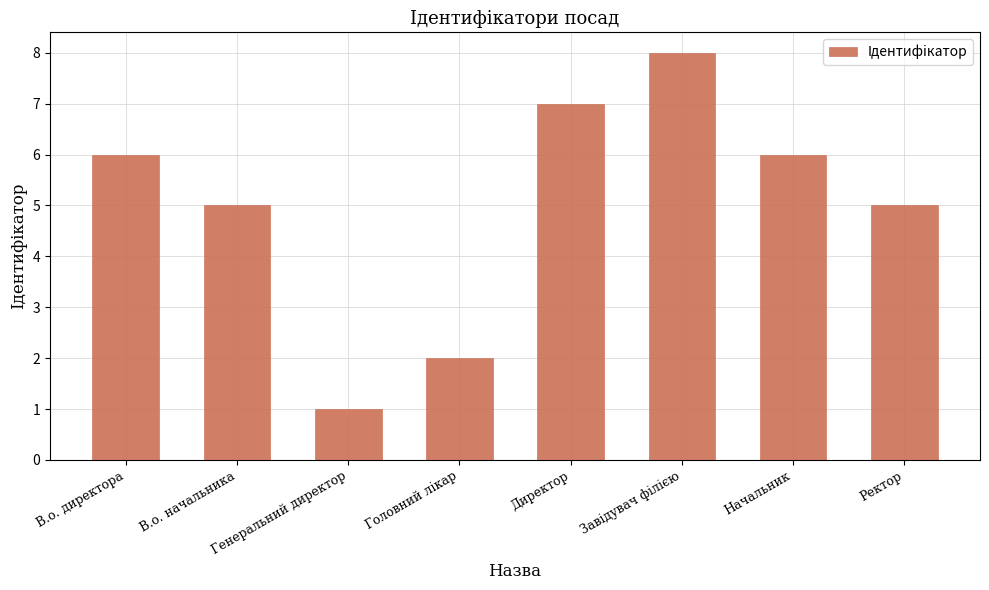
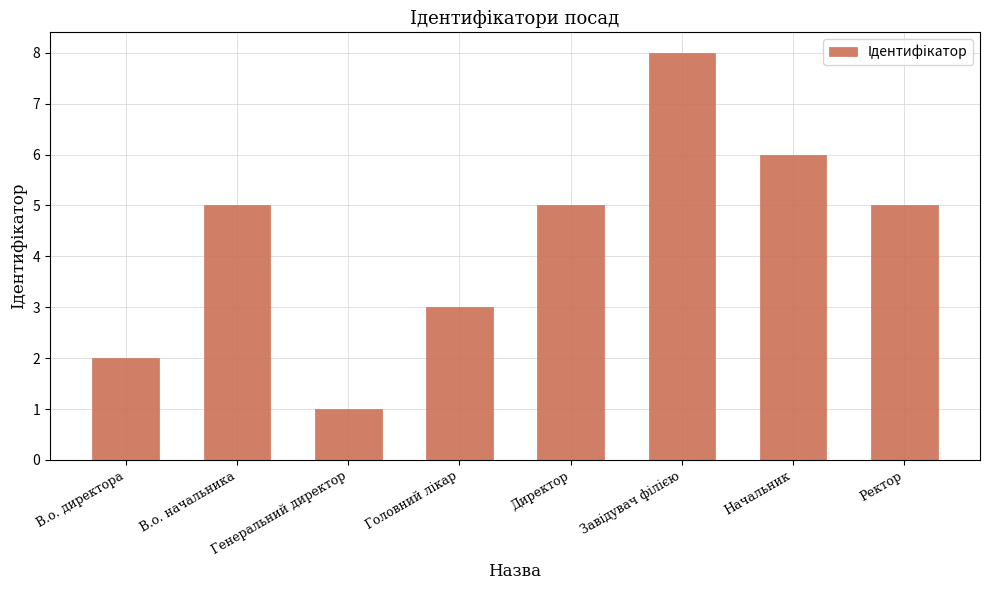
В.о. директора: 6 -> 2
Головний лікар: 2 -> 3
Директор: 7 -> 5
